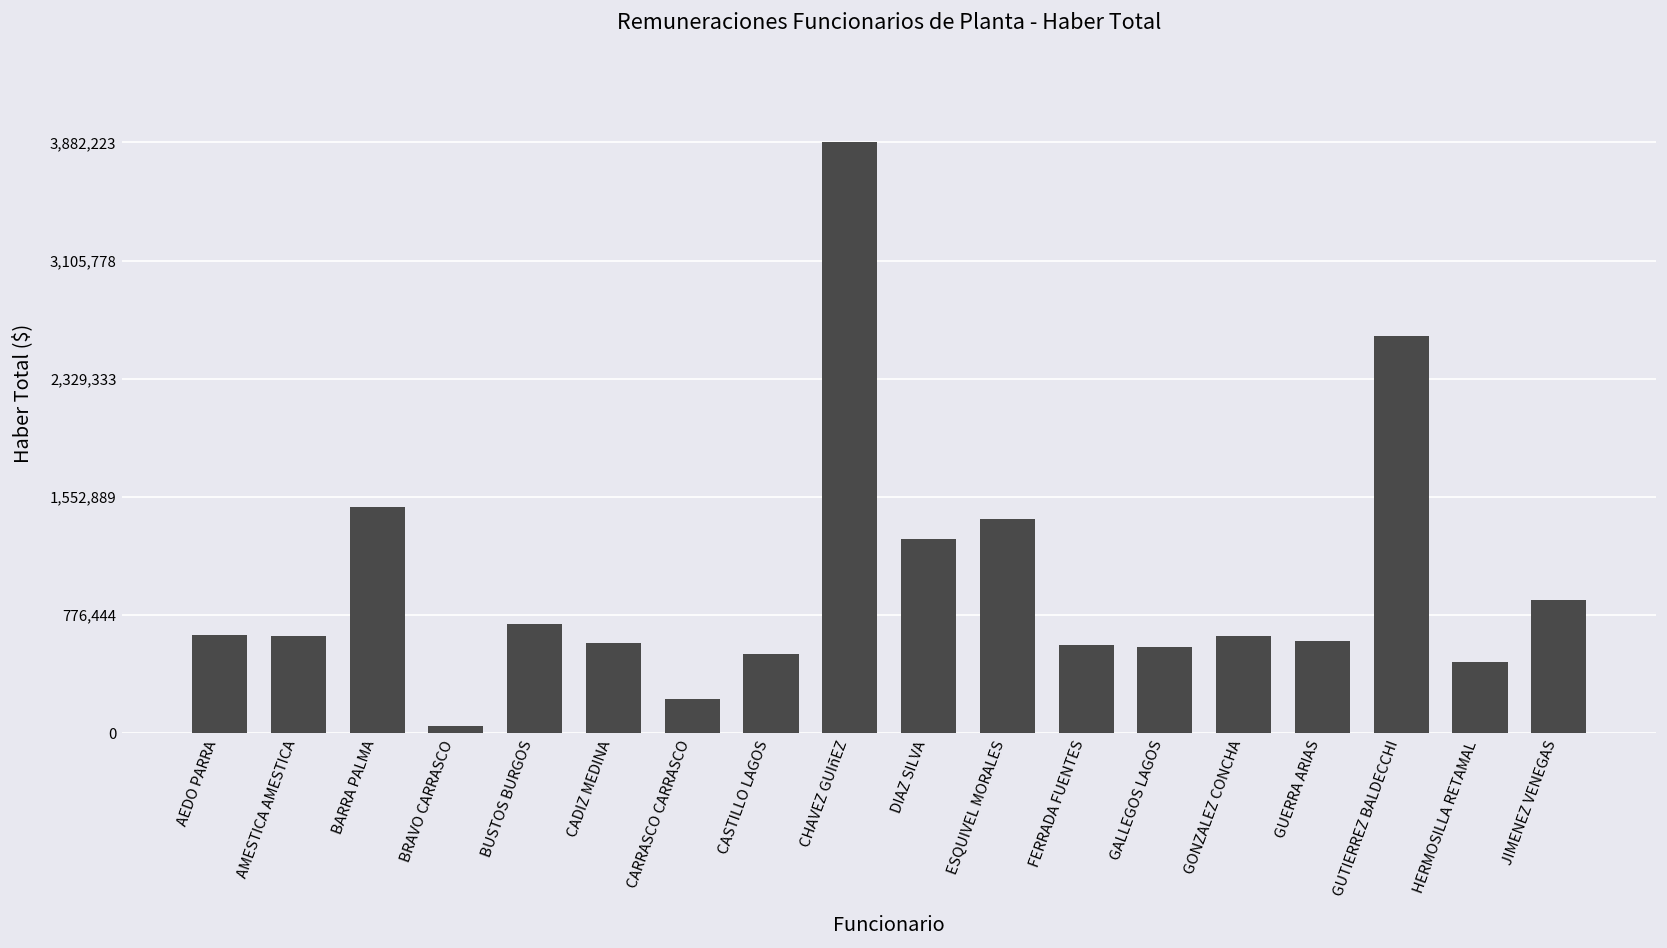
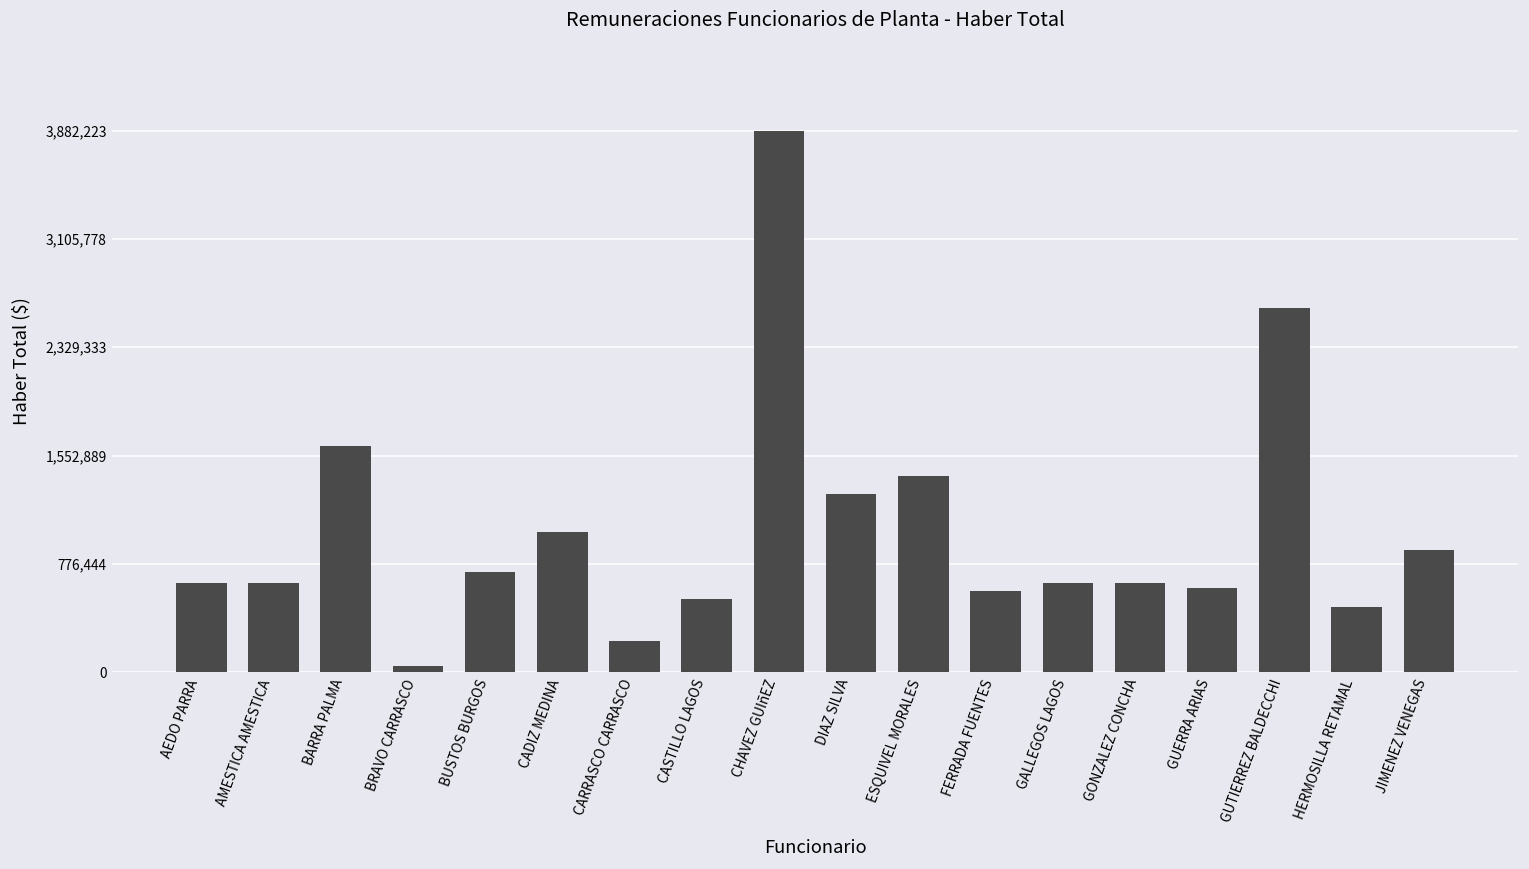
BARRA PALMA: 1,490,000 -> 1,620,000
CADIZ MEDINA: 590,000 -> 1,000,000
GALLEGOS LAGOS: 570,000 -> 640,000
